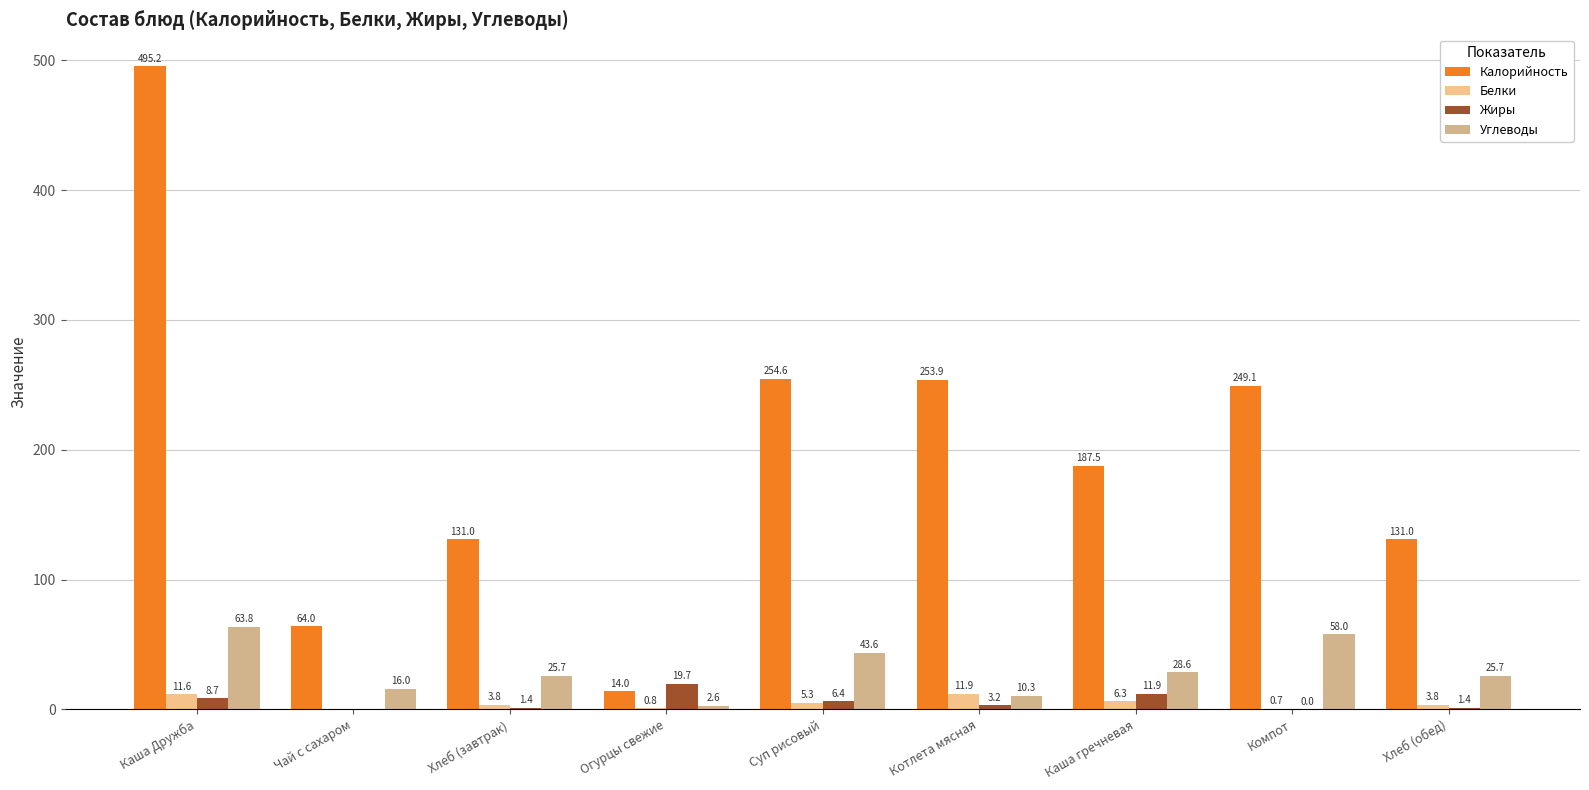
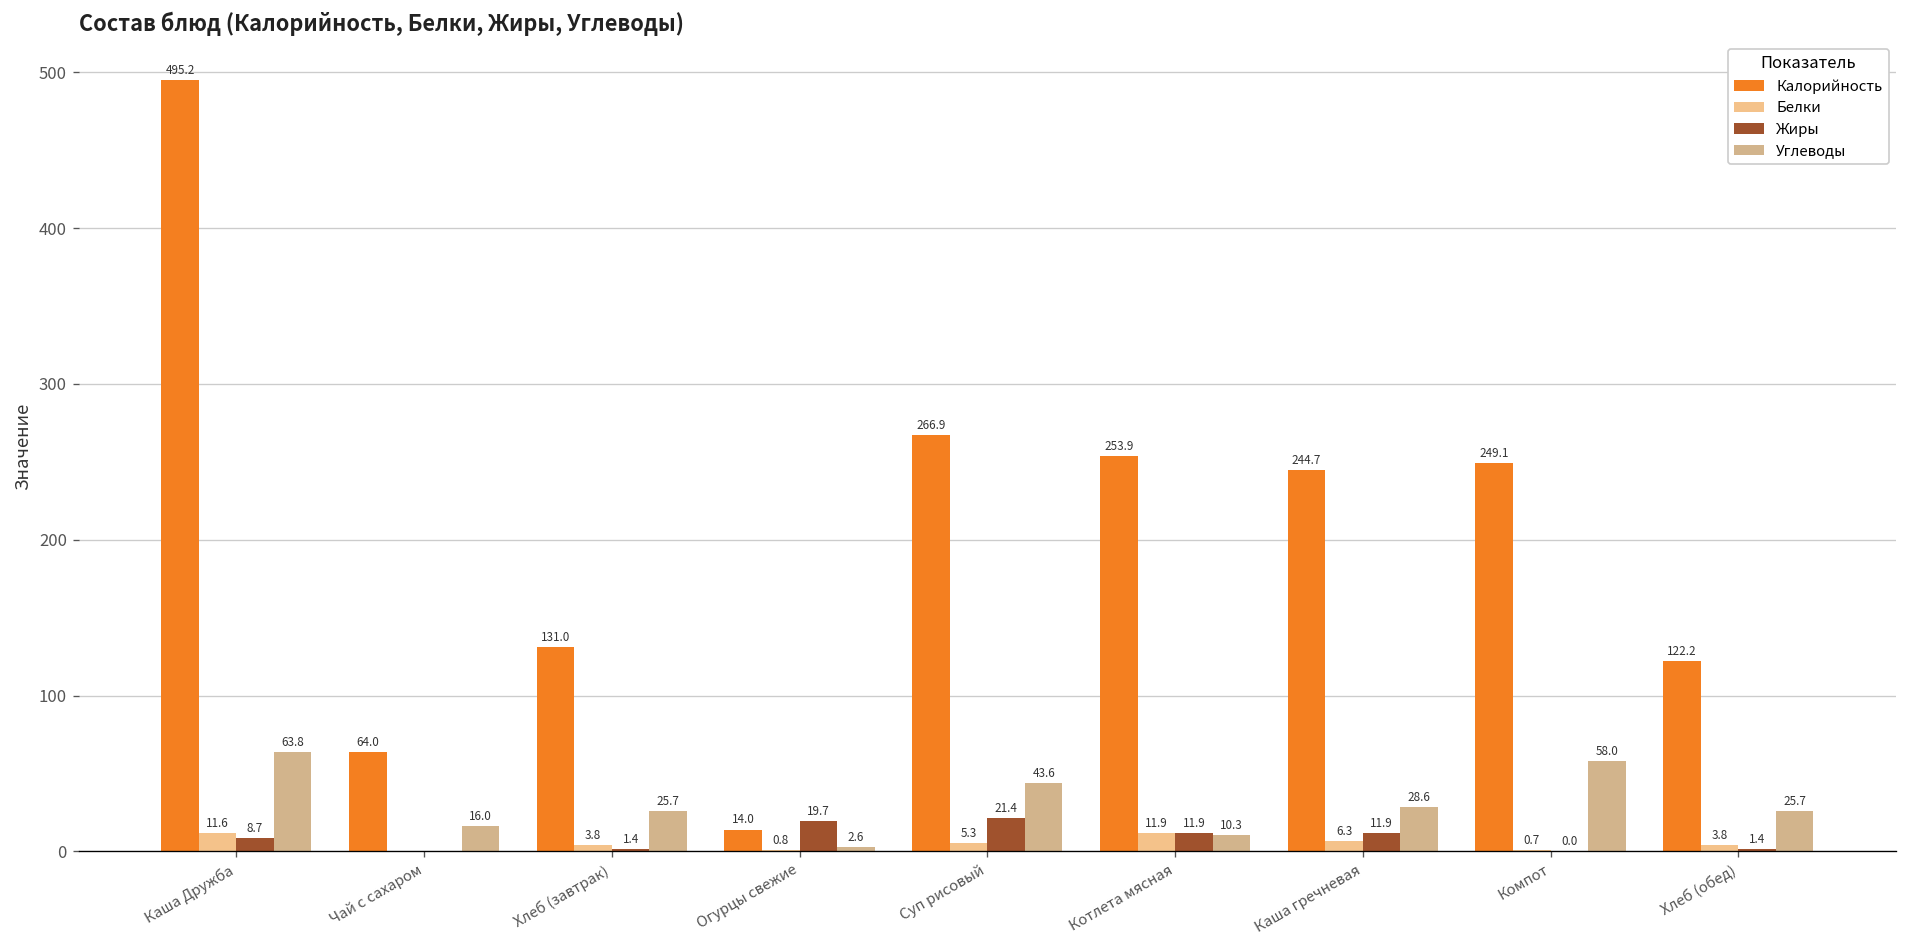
Калорийность, Суп рисовый: 254.6 -> 266.9
Жиры, Суп рисовый: 6.4 -> 21.4
Жиры, Котлета мясная: 3.2 -> 11.9
Калорийность, Каша гречневая: 187.5 -> 244.7
Калорийность, Хлеб (обед): 131.0 -> 122.2
